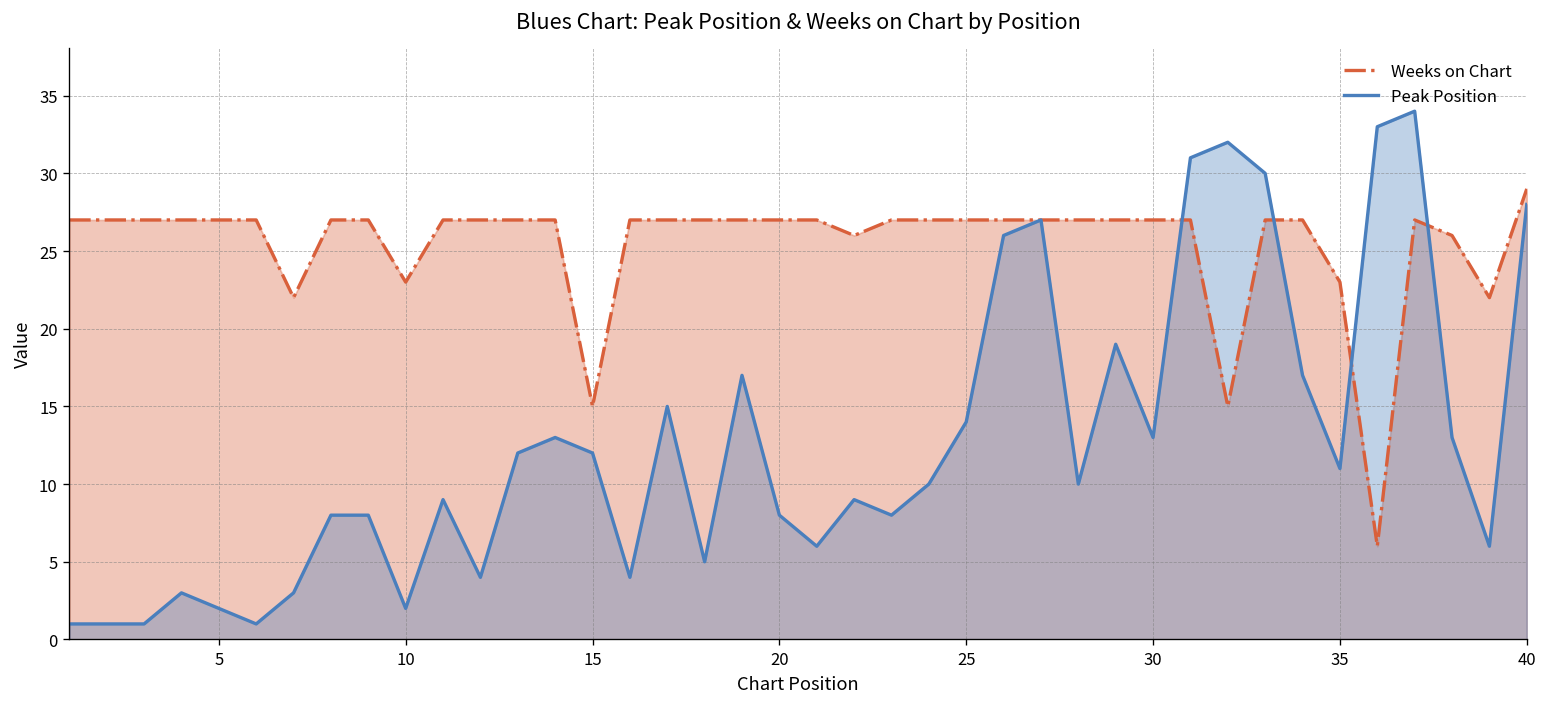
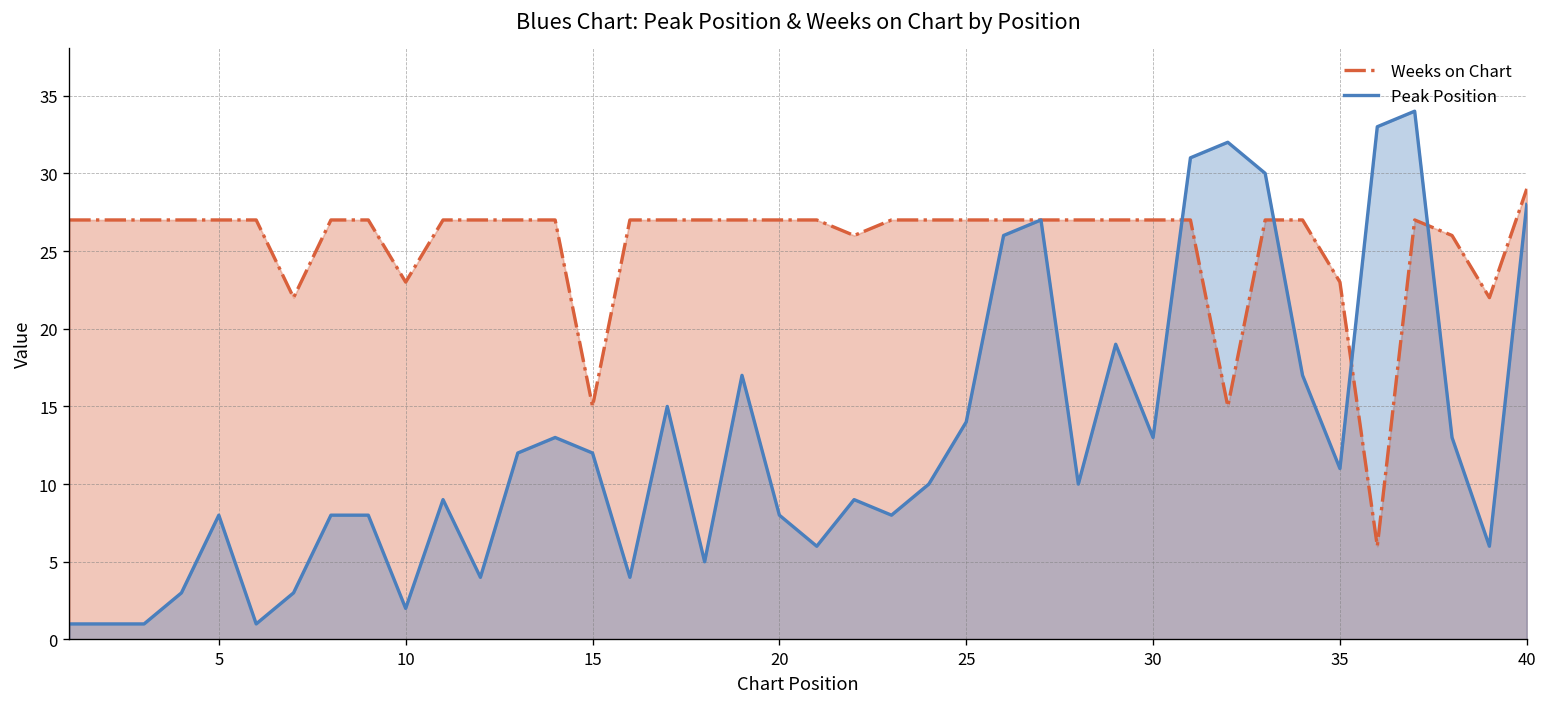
Peak Position, 5: 2 -> 8
